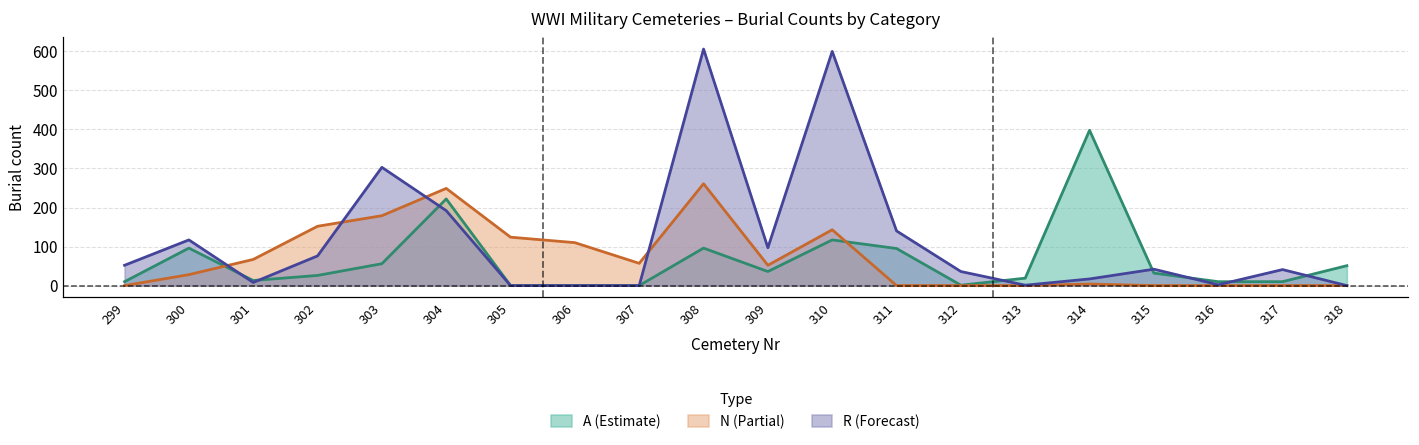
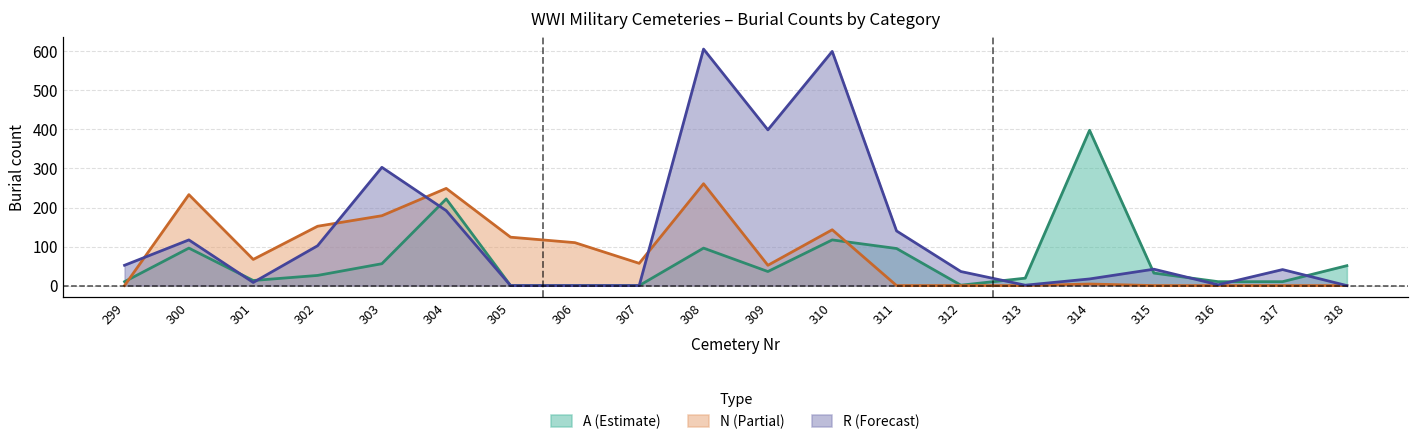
N (Partial), 300: 30 -> 230
R (Forecast), 302: 80 -> 100
R (Forecast), 309: 100 -> 400
